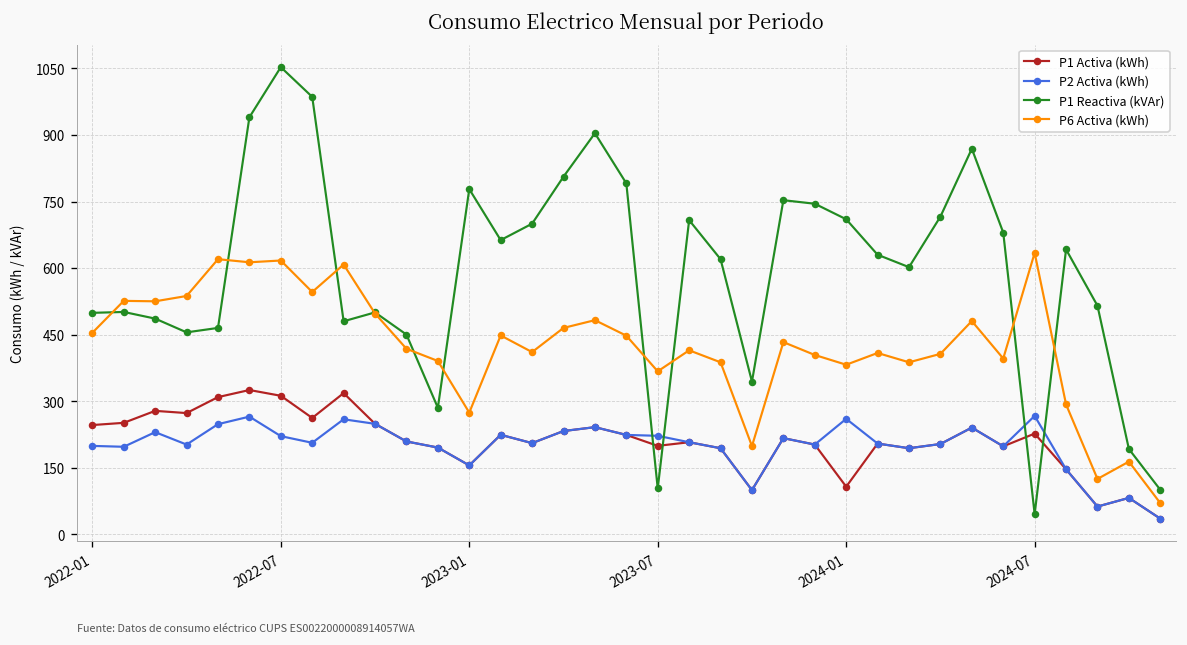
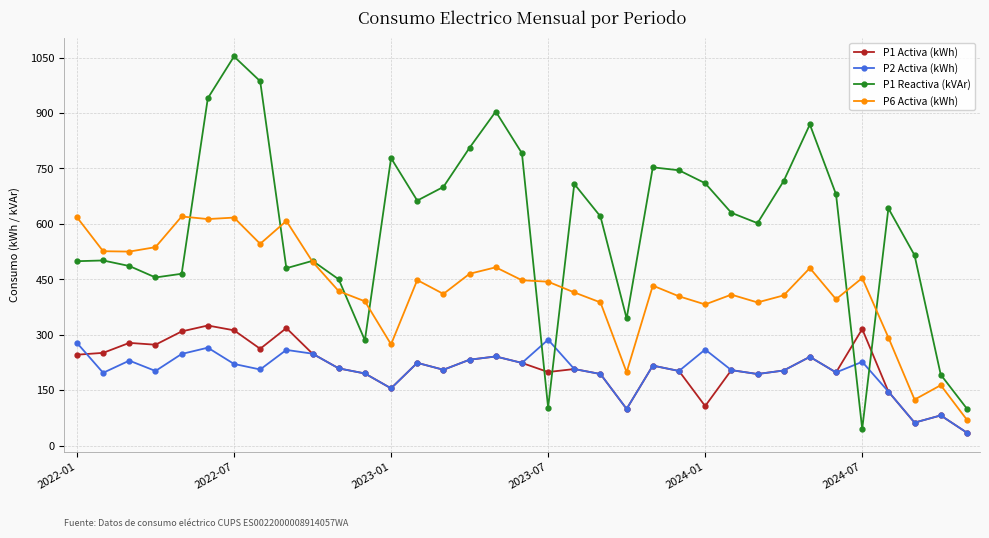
P2 Activa (kWh), 2022-01: 200 -> 280
P6 Activa (kWh), 2022-01: 450 -> 620
P2 Activa (kWh), 2023-07: 220 -> 290
P6 Activa (kWh), 2023-07: 370 -> 440
P1 Activa (kWh), 2024-07: 230 -> 320
P2 Activa (kWh), 2024-07: 270 -> 230
P6 Activa (kWh), 2024-07: 630 -> 450
